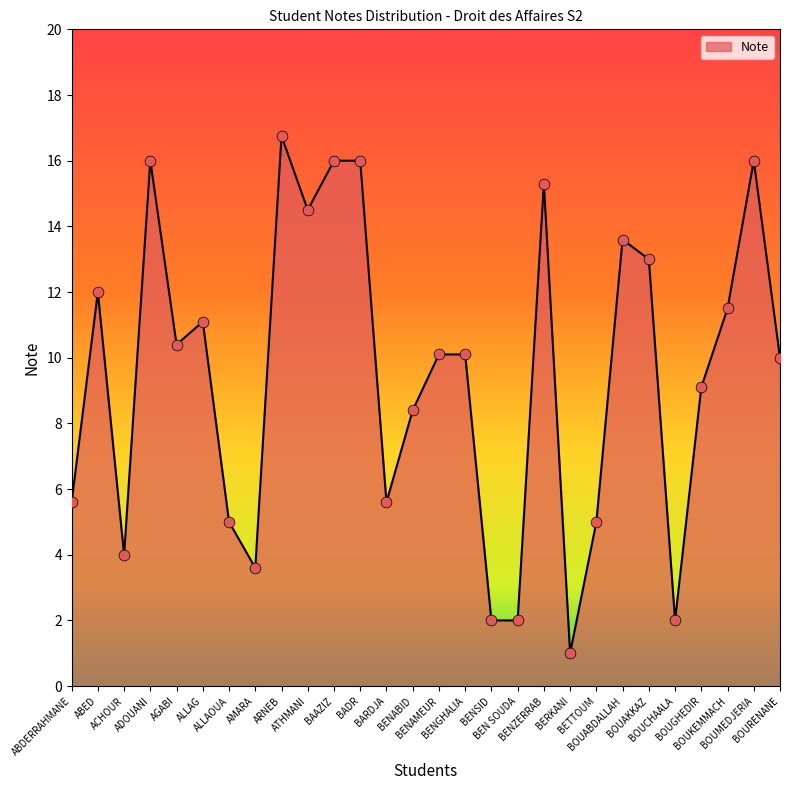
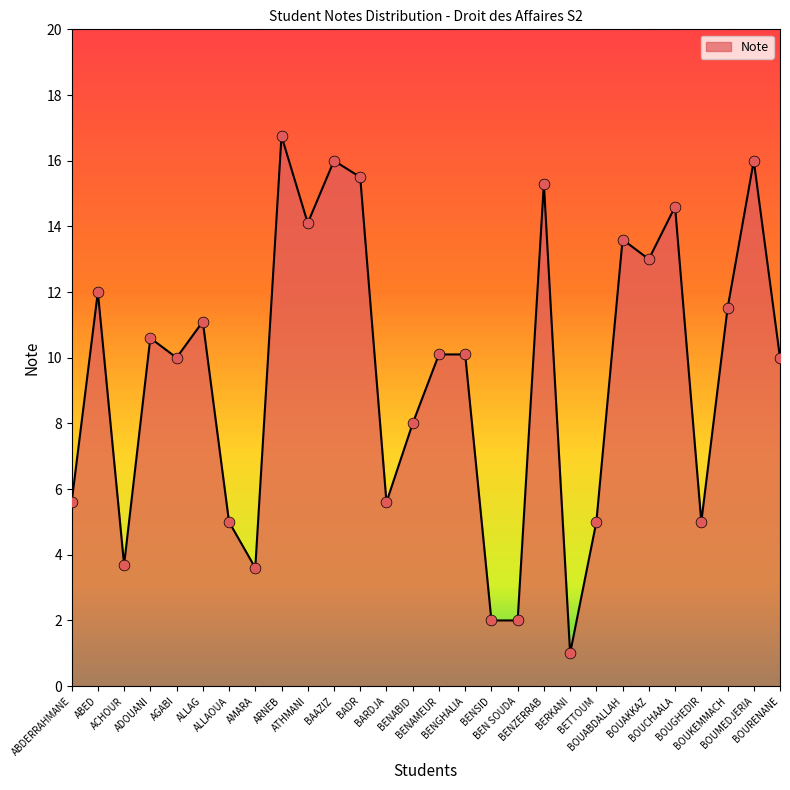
ACHOUR: 4.0 -> 3.7
ADOUANI: 16.0 -> 10.6
AGABI: 10.4 -> 10.0
ATHMANI: 14.5 -> 14.1
BADR: 16.0 -> 15.5
BENABID: 8.4 -> 8.0
BOUCHAALA: 2.0 -> 14.6
BOUGHEDIR: 9.1 -> 5.0
